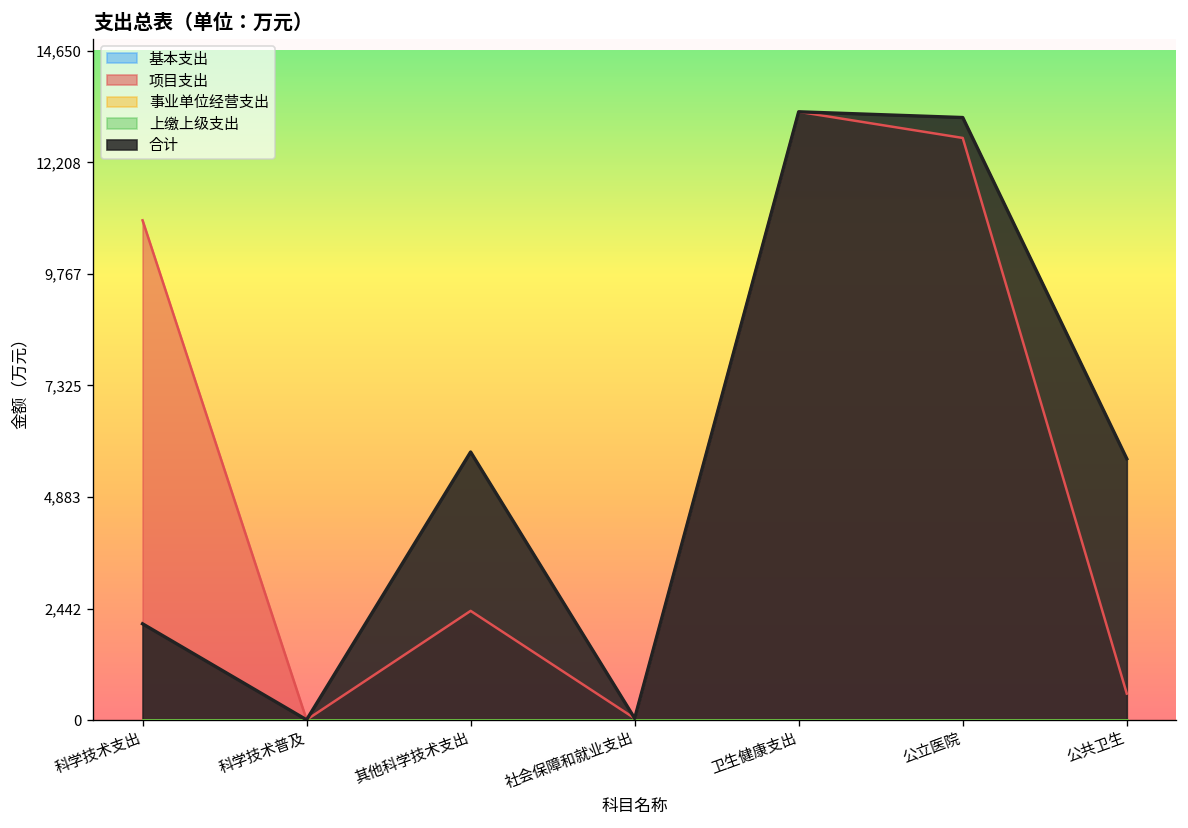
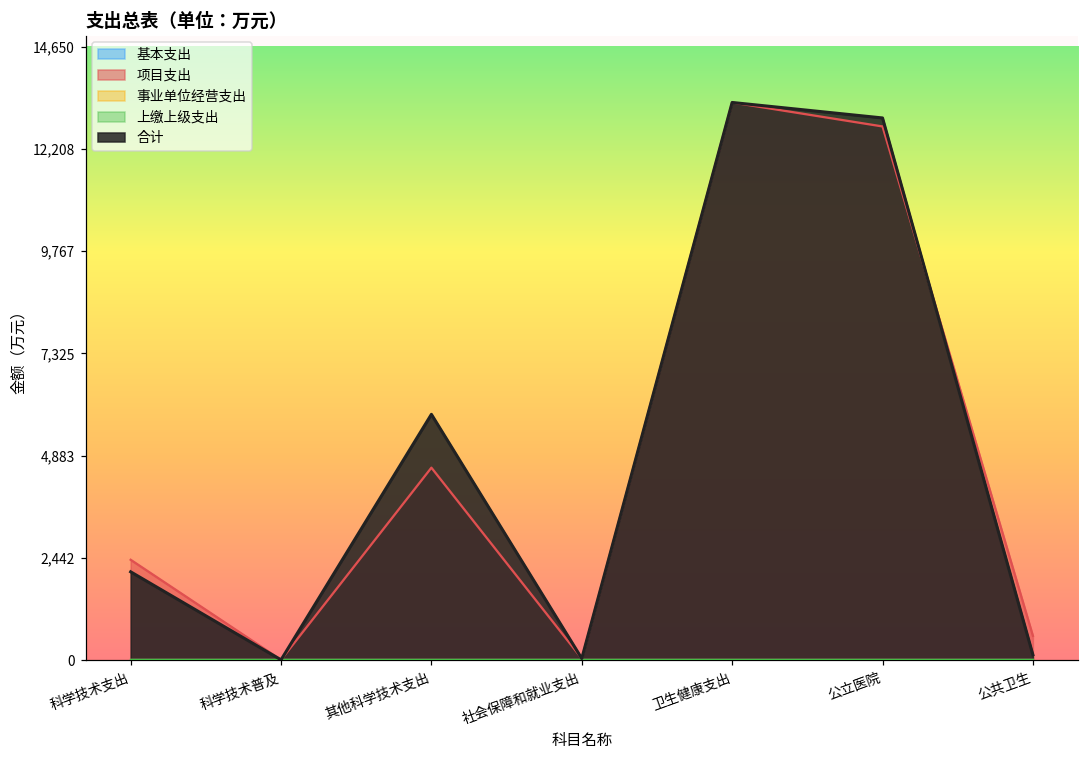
项目支出, 科学技术支出: 10,900 -> 2,400
项目支出, 其他科学技术支出: 2,400 -> 4,600
合计, 公立医院: 13,200 -> 12,900
合计, 公共卫生: 5,700 -> 100
